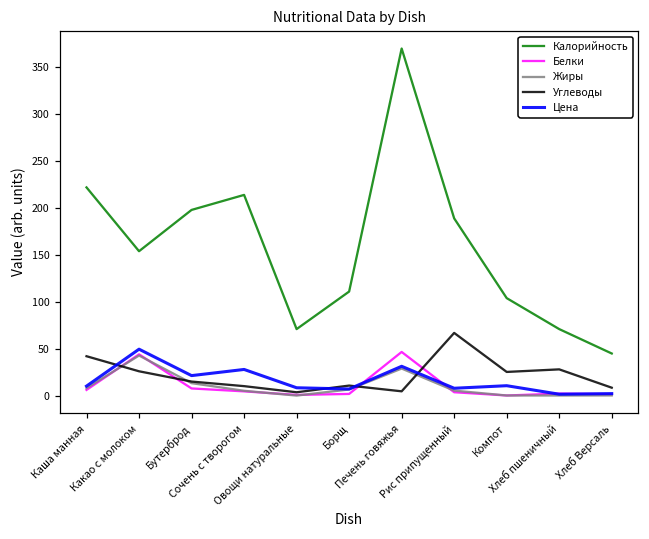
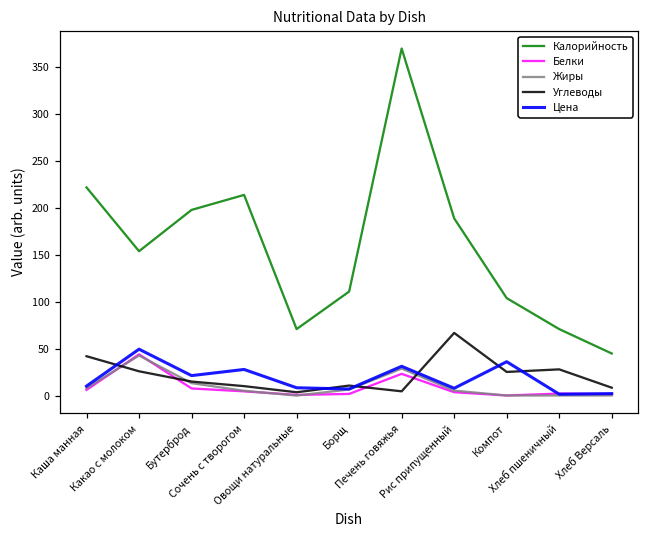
Белки, Печень говяжья: 50 -> 20
Цена, Компот: 10 -> 40
